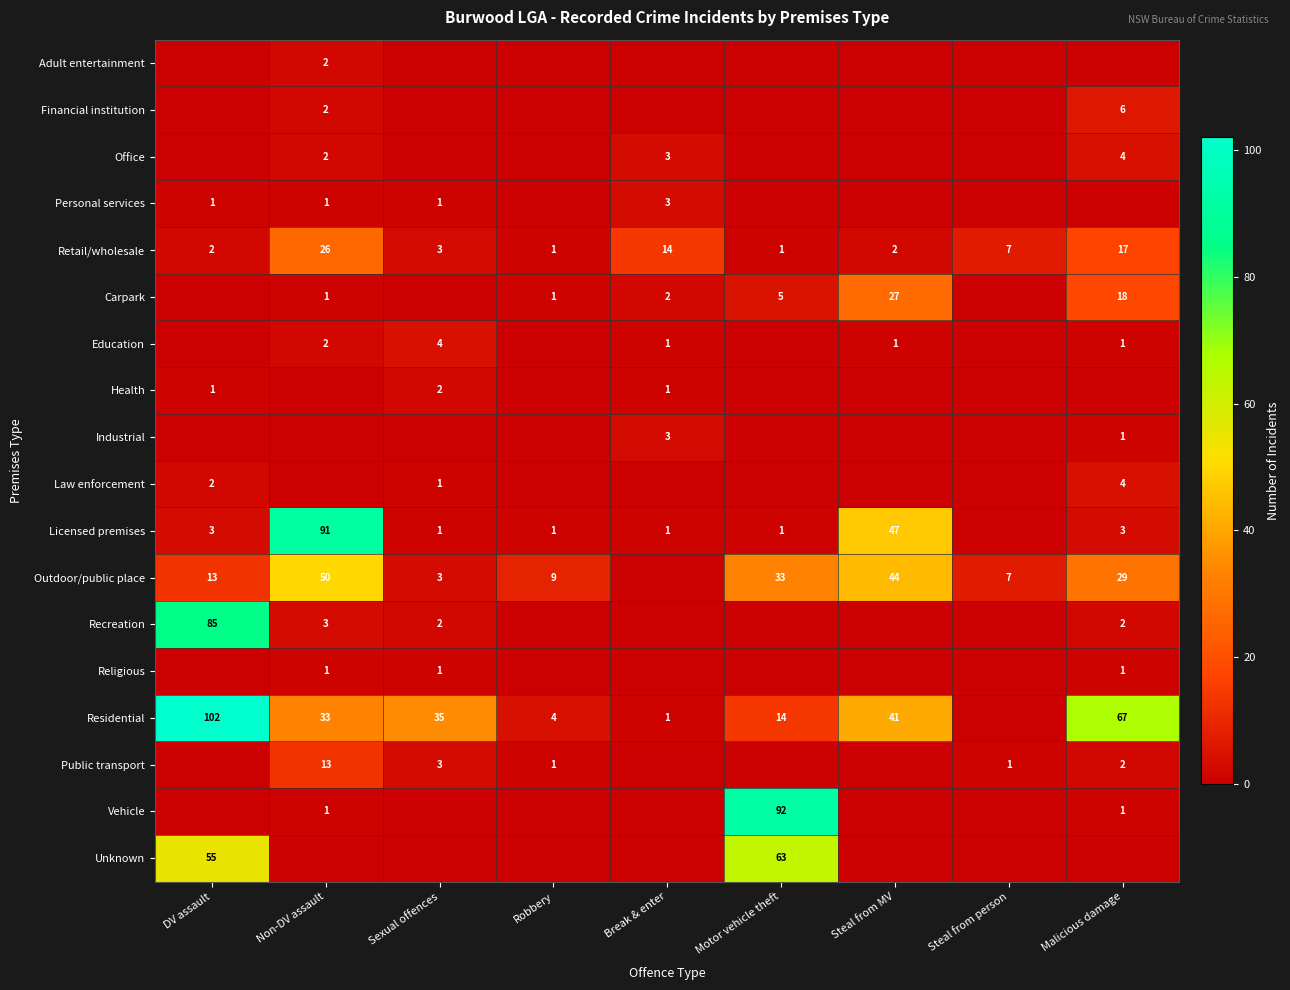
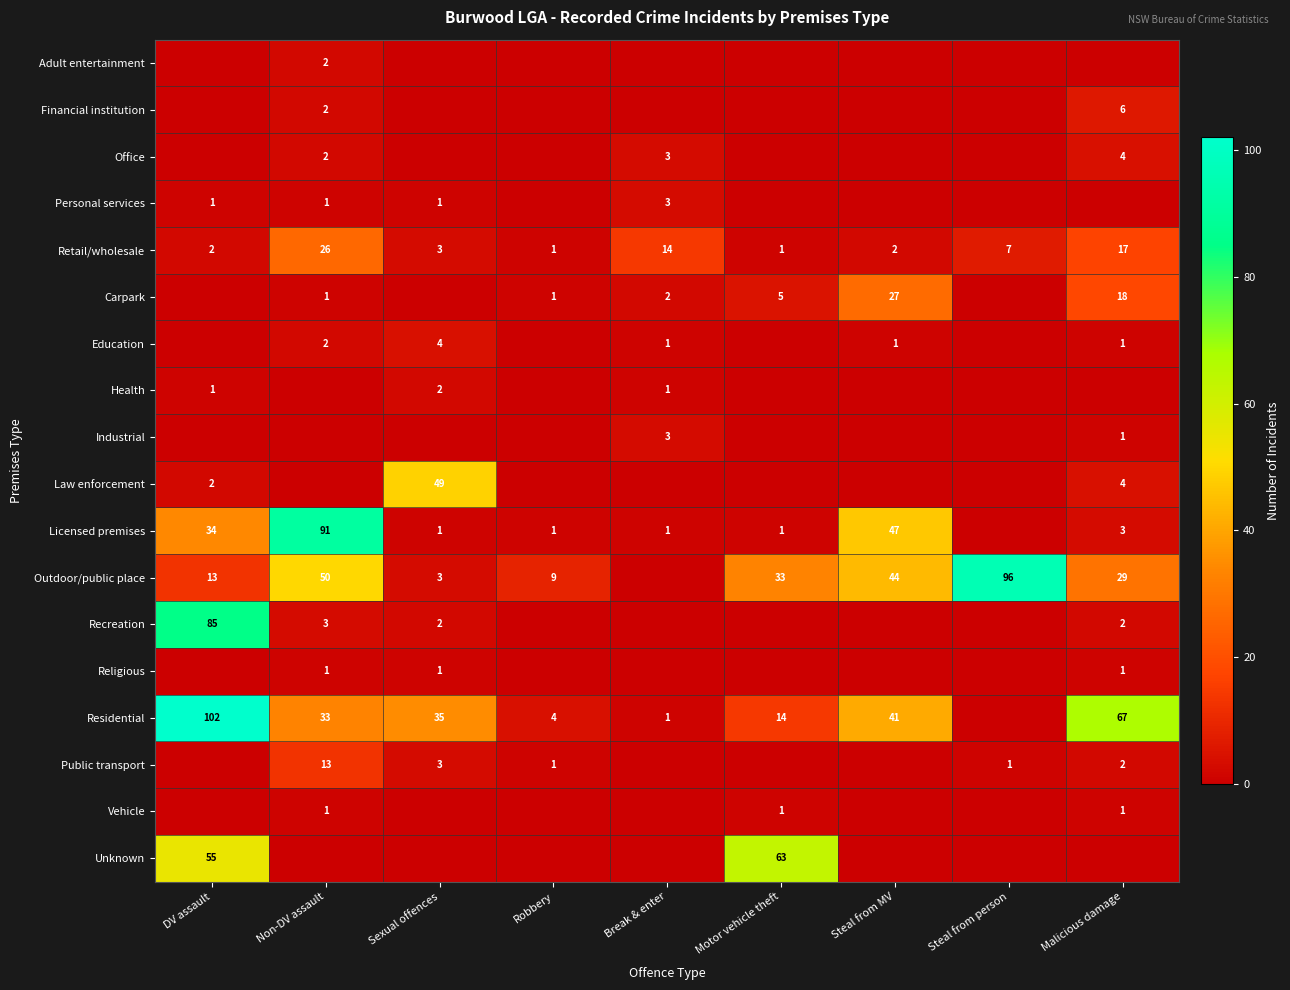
Law enforcement, Sexual offences: 1 -> 49
Licensed premises, DV assault: 3 -> 34
Outdoor/public place, Steal from person: 7 -> 96
Vehicle, Motor vehicle theft: 92 -> 1
